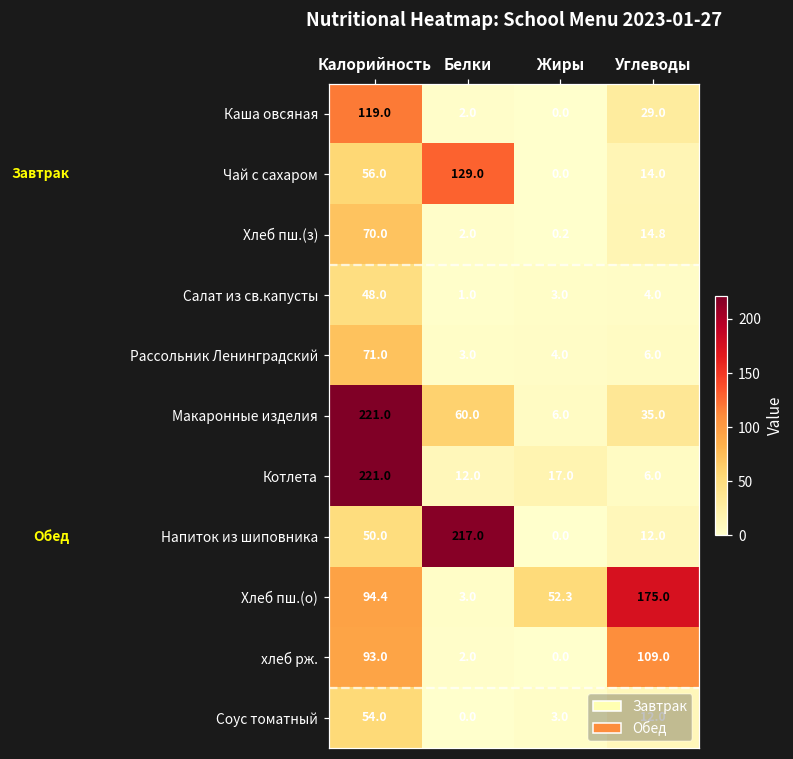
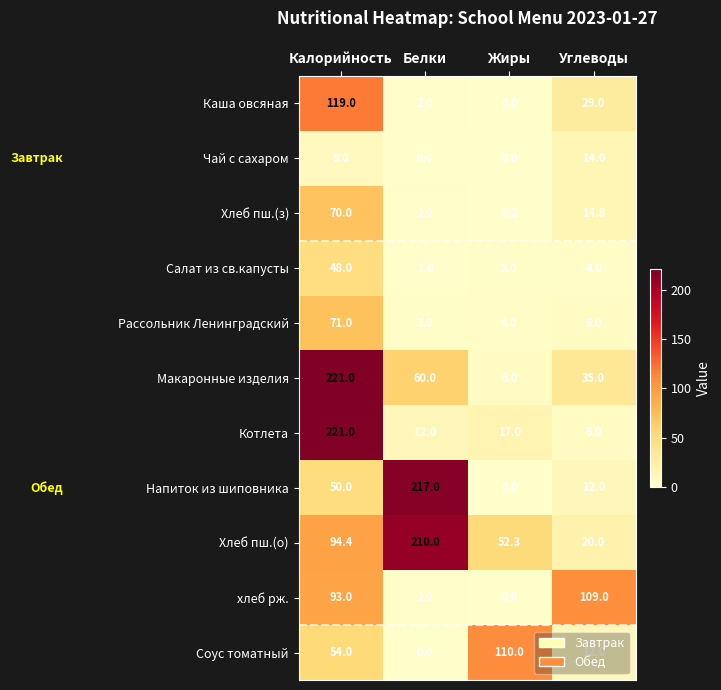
Чай с сахаром, Калорийность: 56.0 -> 8.0
Чай с сахаром, Белки: 129.0 -> 0.0
Хлеб пш.(о), Белки: 3.0 -> 210.0
Хлеб пш.(о), Углеводы: 175.0 -> 20.0
Соус томатный, Жиры: 3.0 -> 110.0
